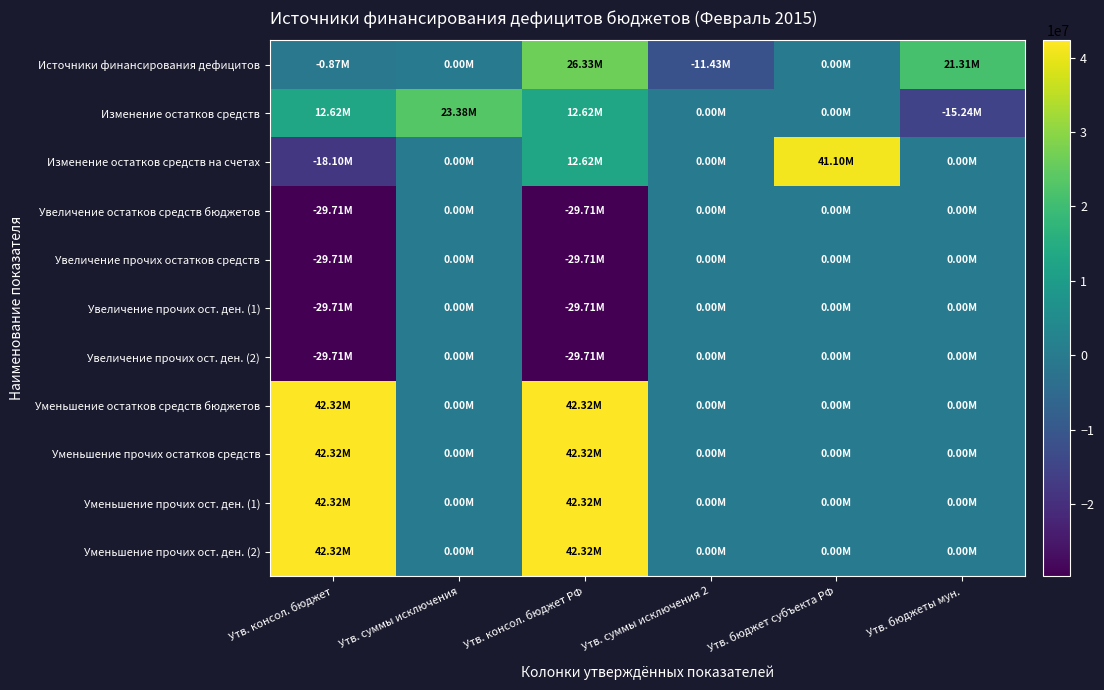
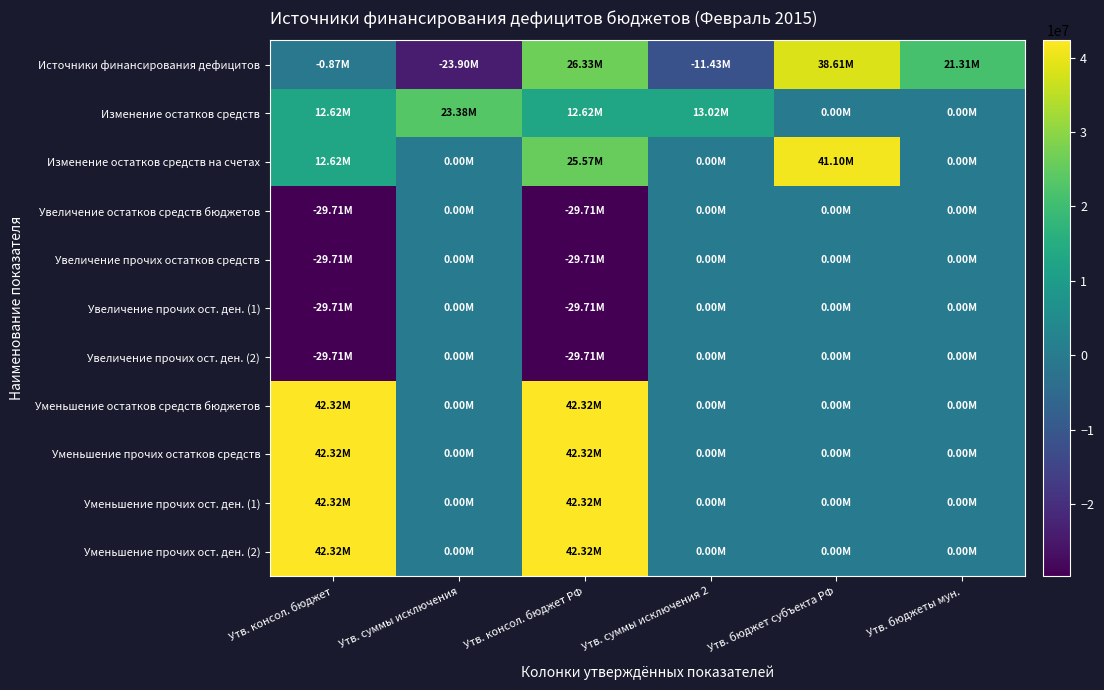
Источники финансирования дефицитов, Утв. суммы исключения: 0.00M -> -23.90M
Источники финансирования дефицитов, Утв. бюджет субъекта РФ: 0.00M -> 38.61M
Изменение остатков средств, Утв. суммы исключения 2: 0.00M -> 13.02M
Изменение остатков средств, Утв. бюджеты мун.: -15.24M -> 0.00M
Изменение остатков средств на счетах, Утв. консол. бюджет: -18.10M -> 12.62M
Изменение остатков средств на счетах, Утв. консол. бюджет РФ: 12.62M -> 25.57M
